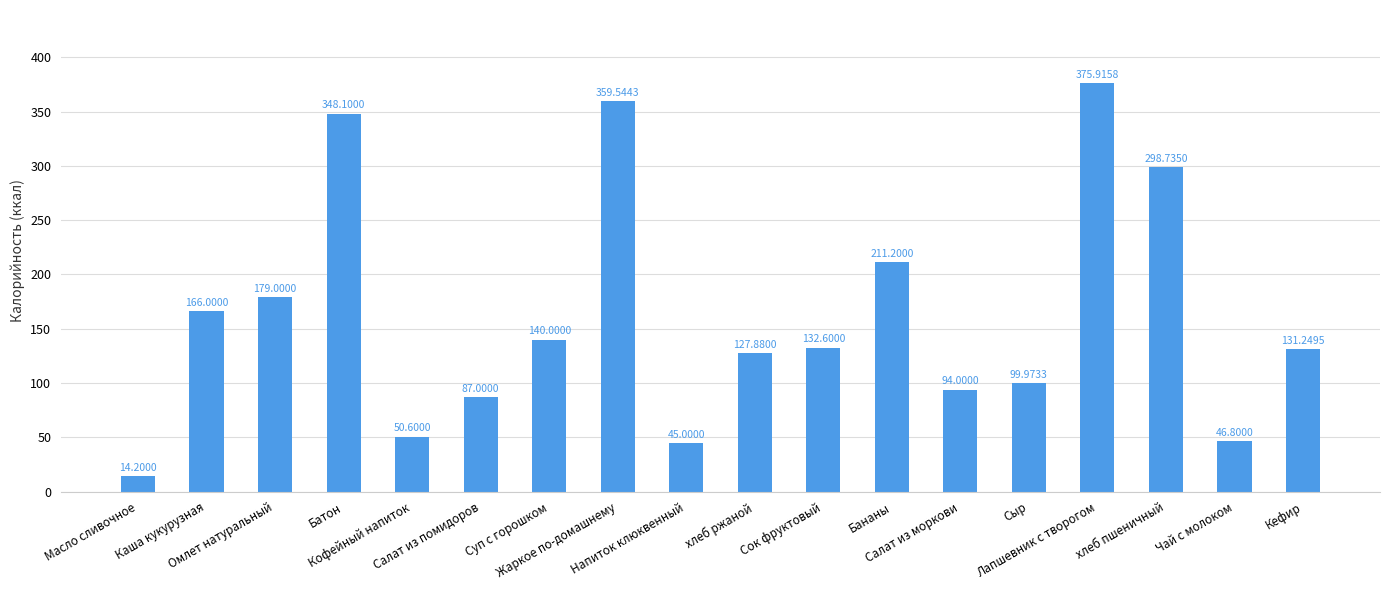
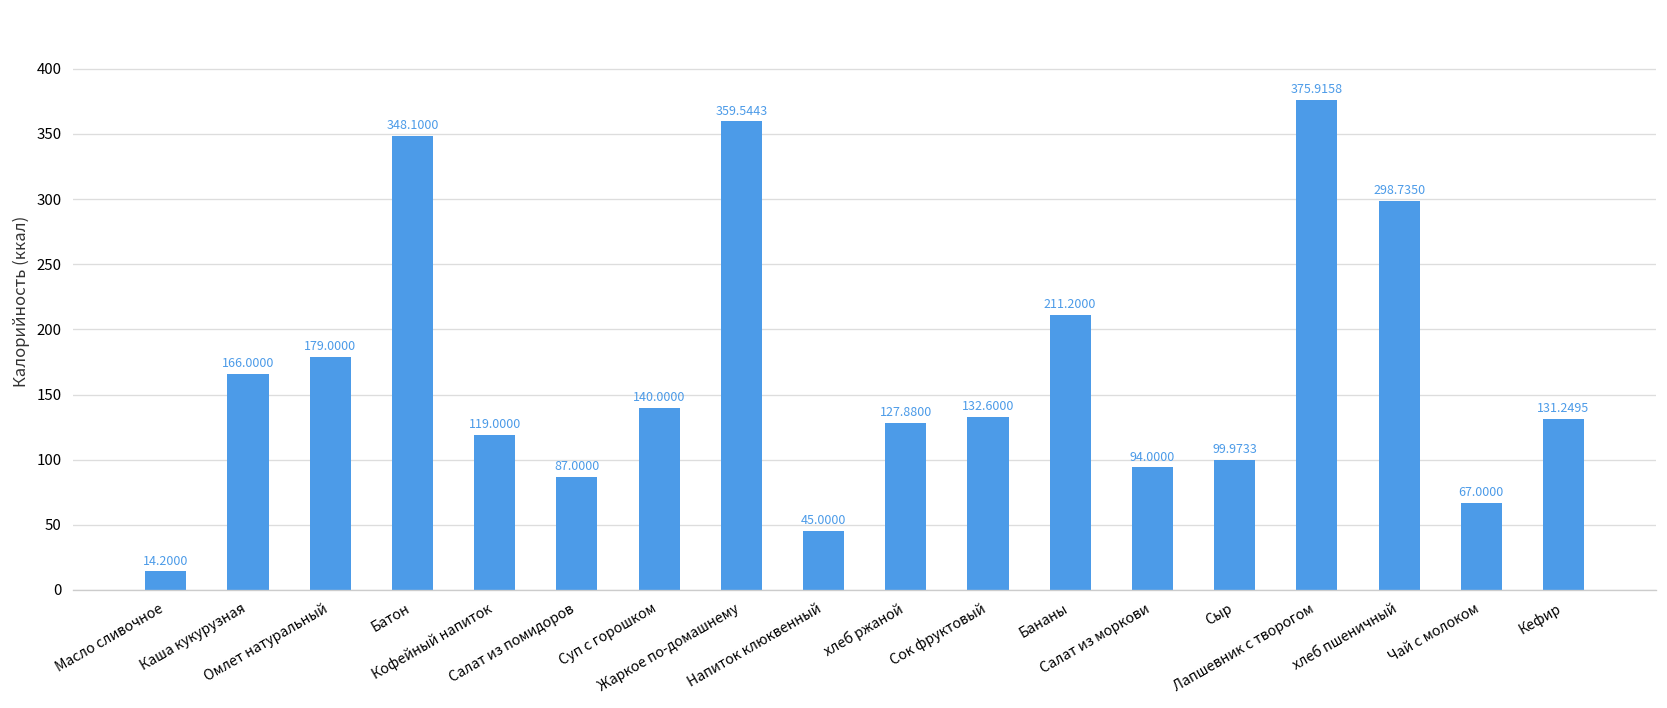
Кофейный напиток: 50.6000 -> 119.0000
Чай с молоком: 46.8000 -> 67.0000
